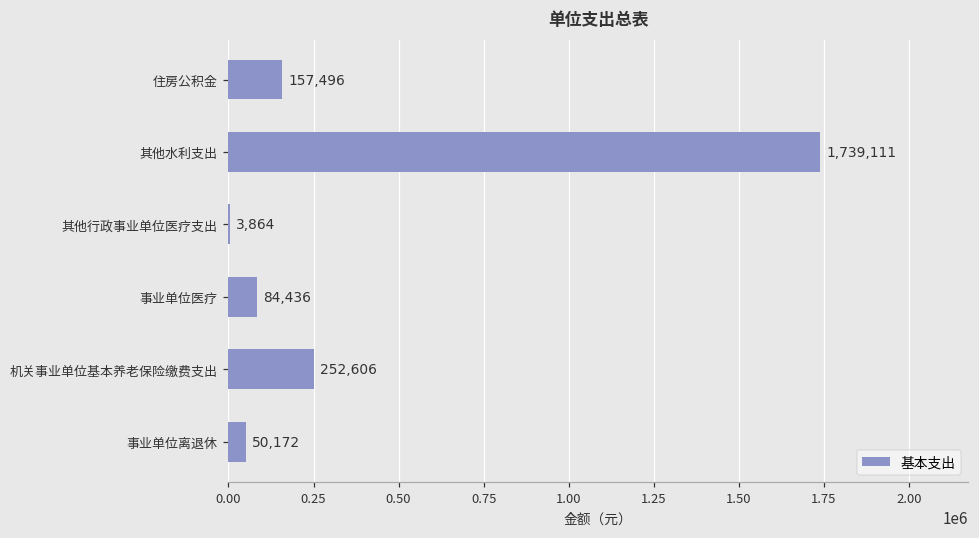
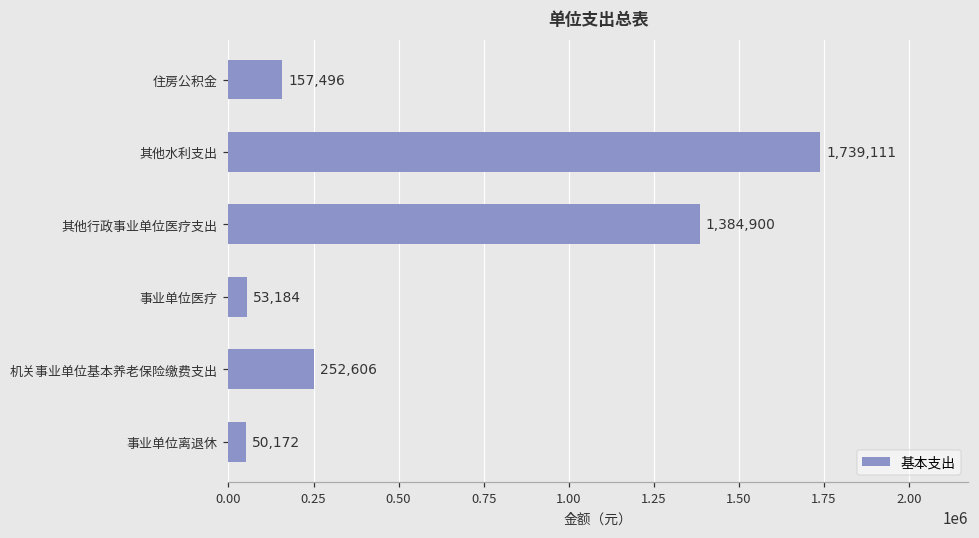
其他行政事业单位医疗支出: 3,864 -> 1,384,900
事业单位医疗: 84,436 -> 53,184
